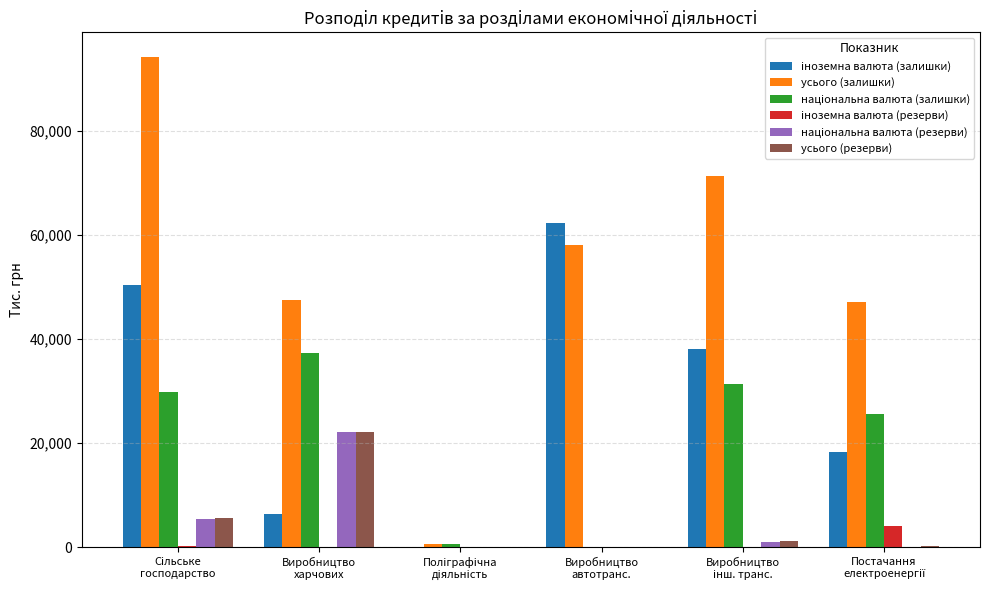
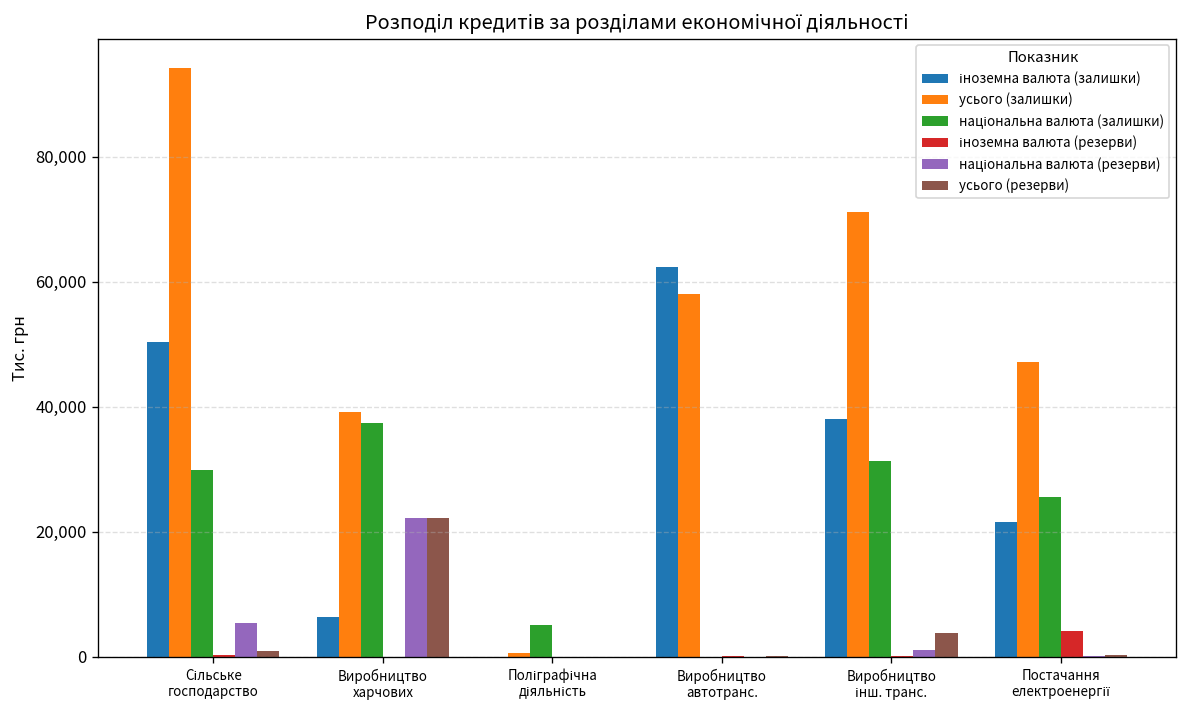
усього (резерви), Сільське господарство: 6,000 -> 1,000
усього (залишки), Виробництво харчових: 47,000 -> 39,000
національна валюта (залишки), Поліграфічна діяльність: 1,000 -> 5,000
усього (резерви), Виробництво інш. транс.: 1,000 -> 4,000
іноземна валюта (залишки), Постачання електроенергії: 18,000 -> 22,000
